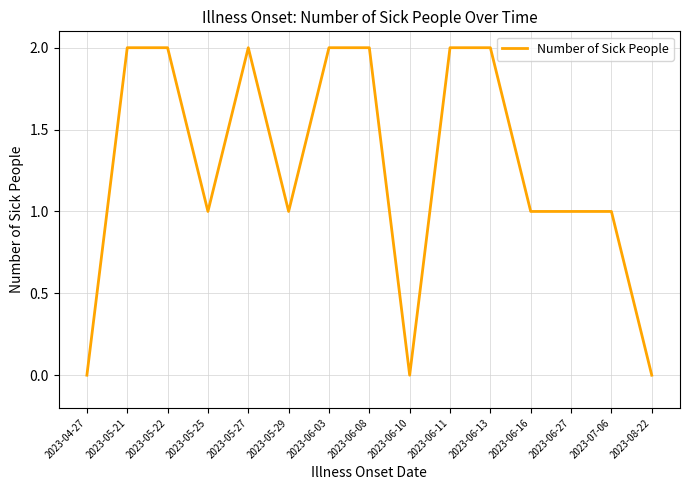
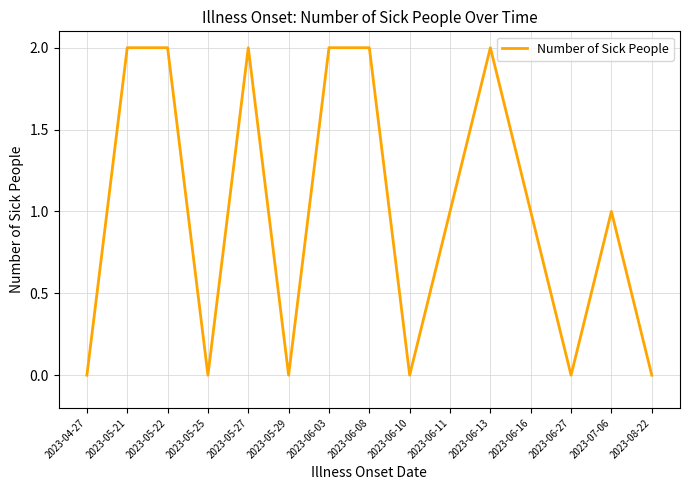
2023-05-25: 1 -> 0
2023-05-29: 1 -> 0
2023-06-11: 2 -> 1
2023-06-27: 1 -> 0
